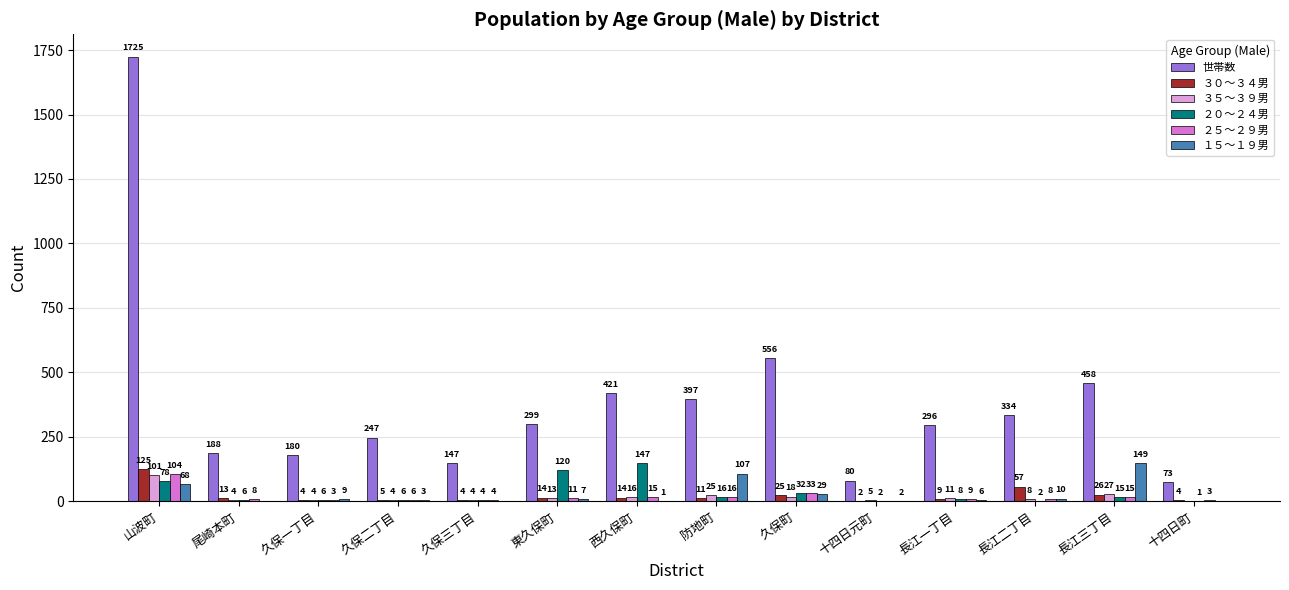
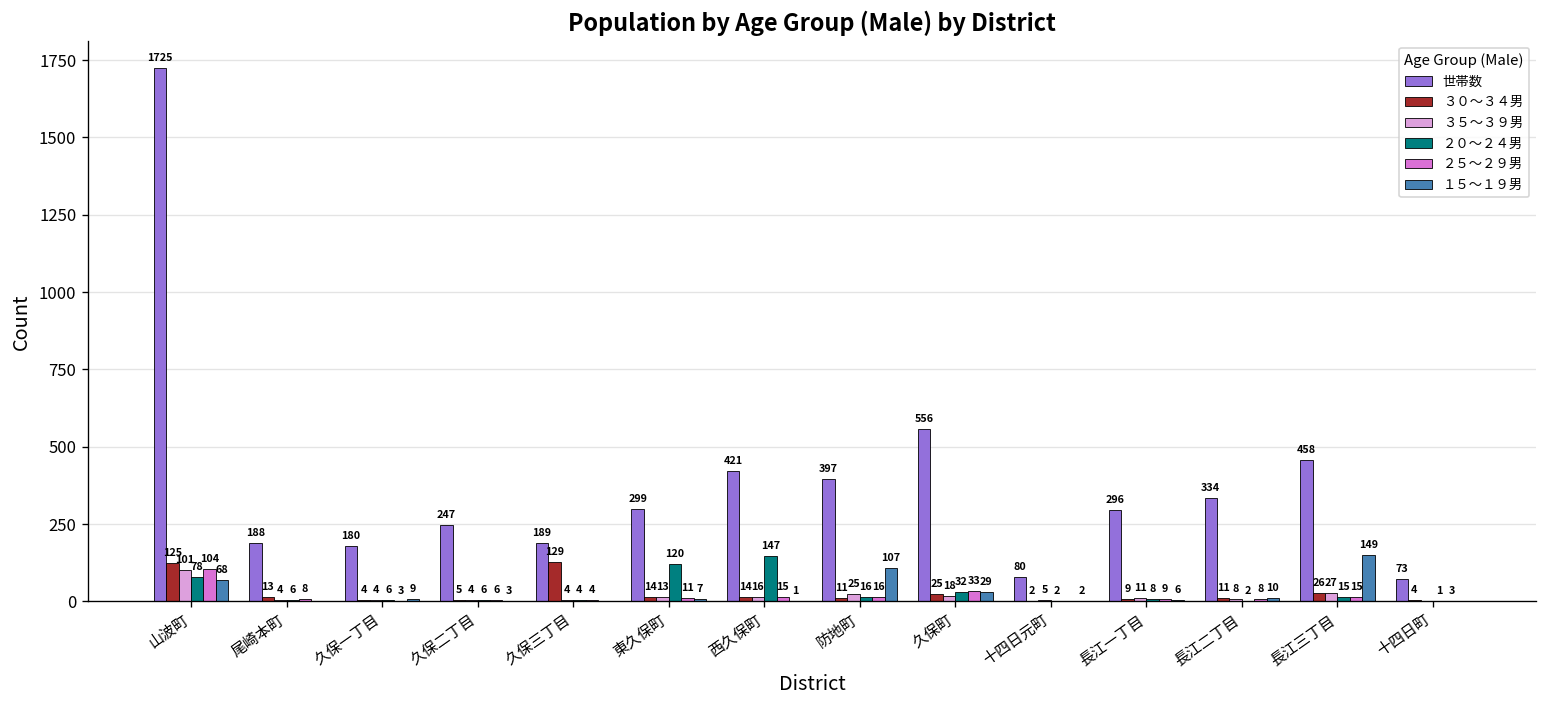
世帯数, 久保三丁目: 147 -> 189
３０～３４男, 久保三丁目: 4 -> 129
３０～３４男, 長江二丁目: 57 -> 11
